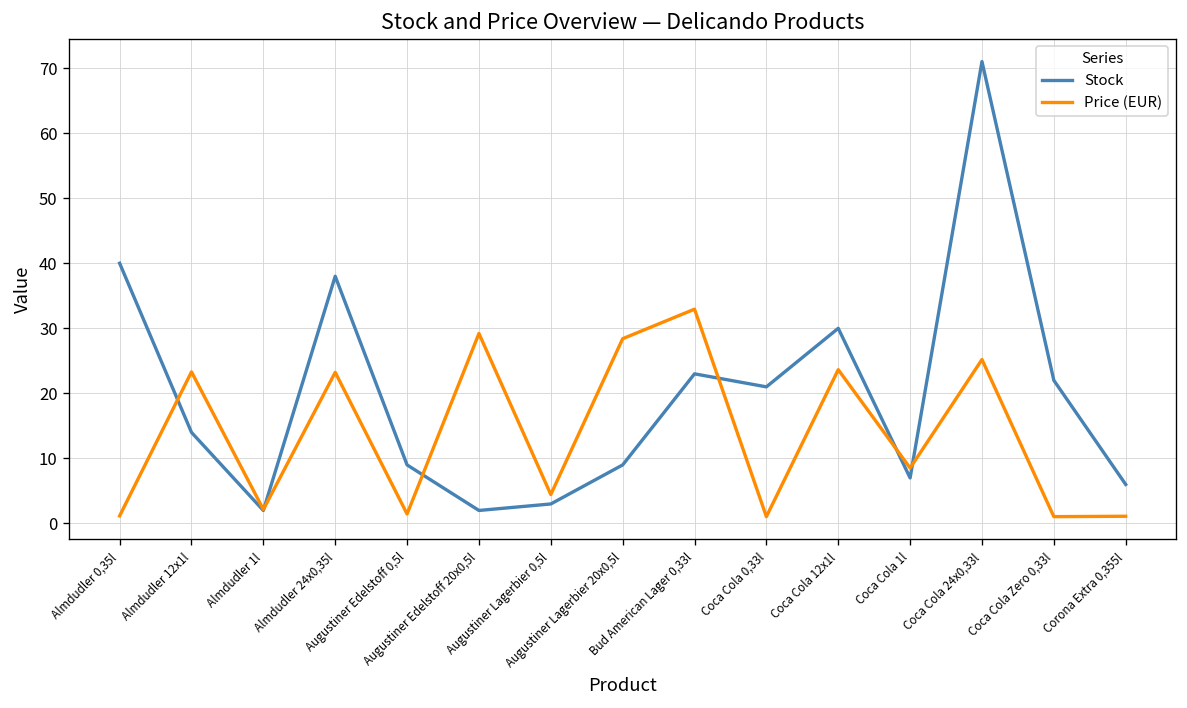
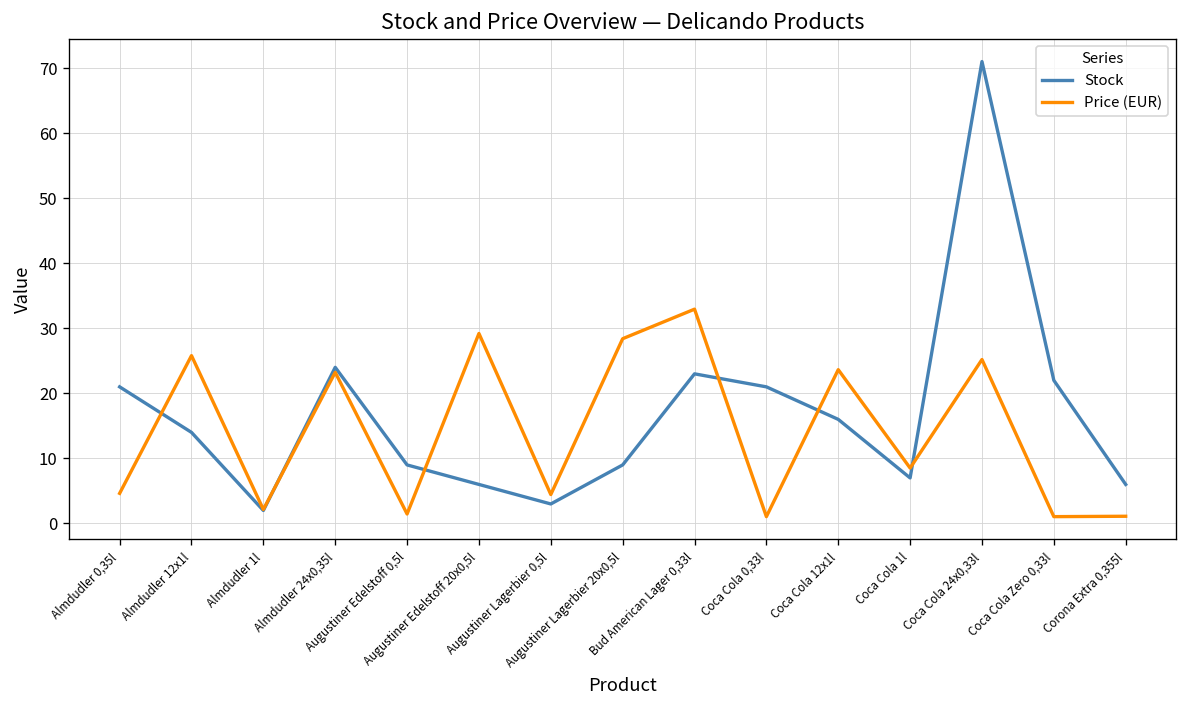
Stock, Almdudler 0,35l: 40 -> 21
Price (EUR), Almdudler 0,35l: 1 -> 5
Price (EUR), Almdudler 12x1l: 23 -> 26
Stock, Almdudler 24x0,35l: 38 -> 24
Stock, Augustiner Edelstoff 20x0,5l: 2 -> 6
Stock, Coca Cola 12x1l: 30 -> 16
